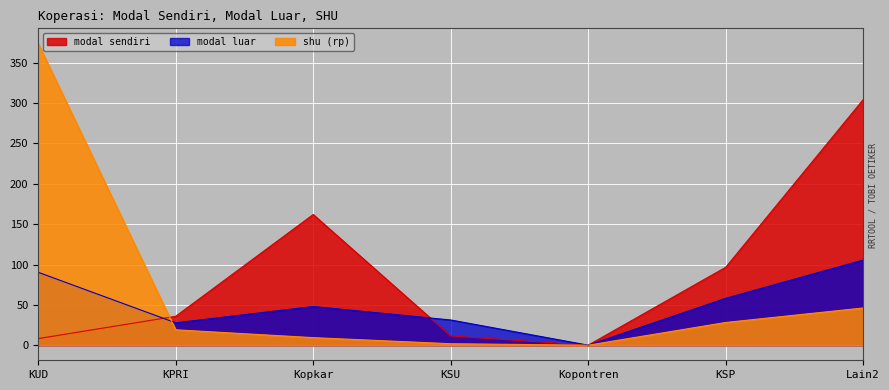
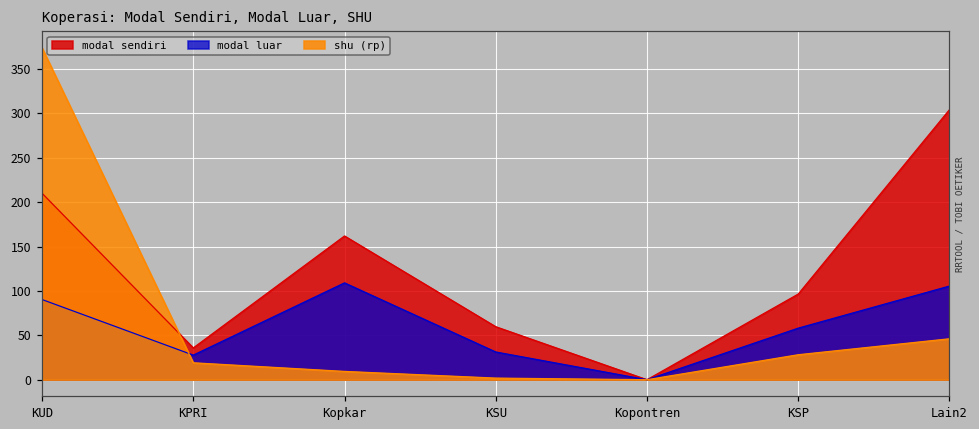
modal sendiri, KUD: 10 -> 210
modal luar, Kopkar: 50 -> 110
modal sendiri, KSU: 10 -> 60
